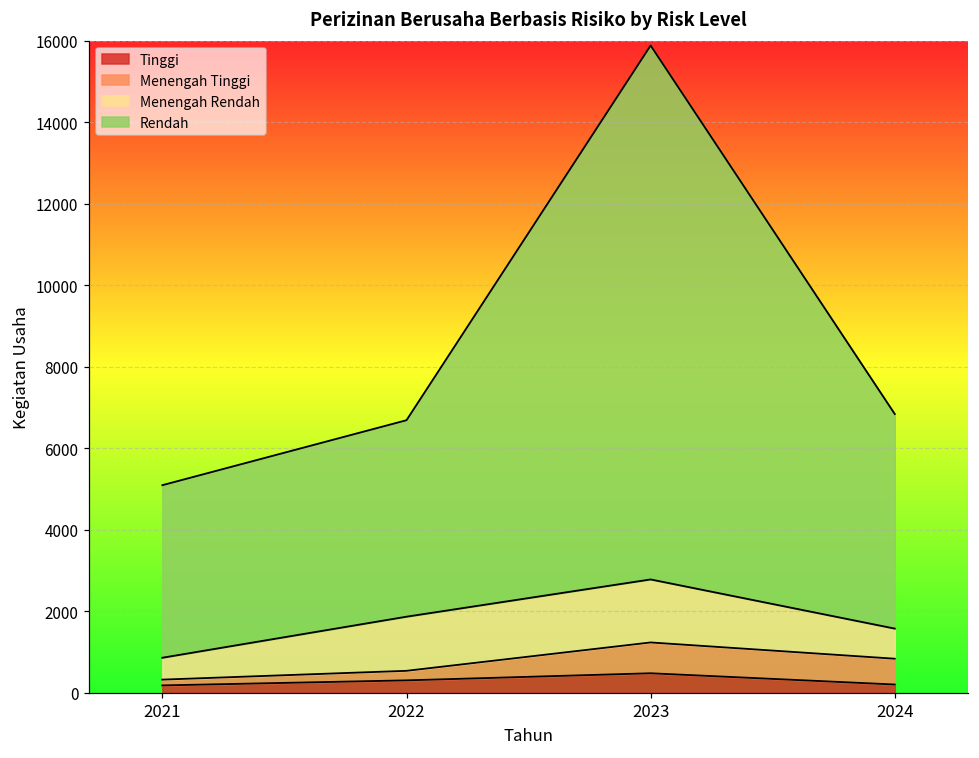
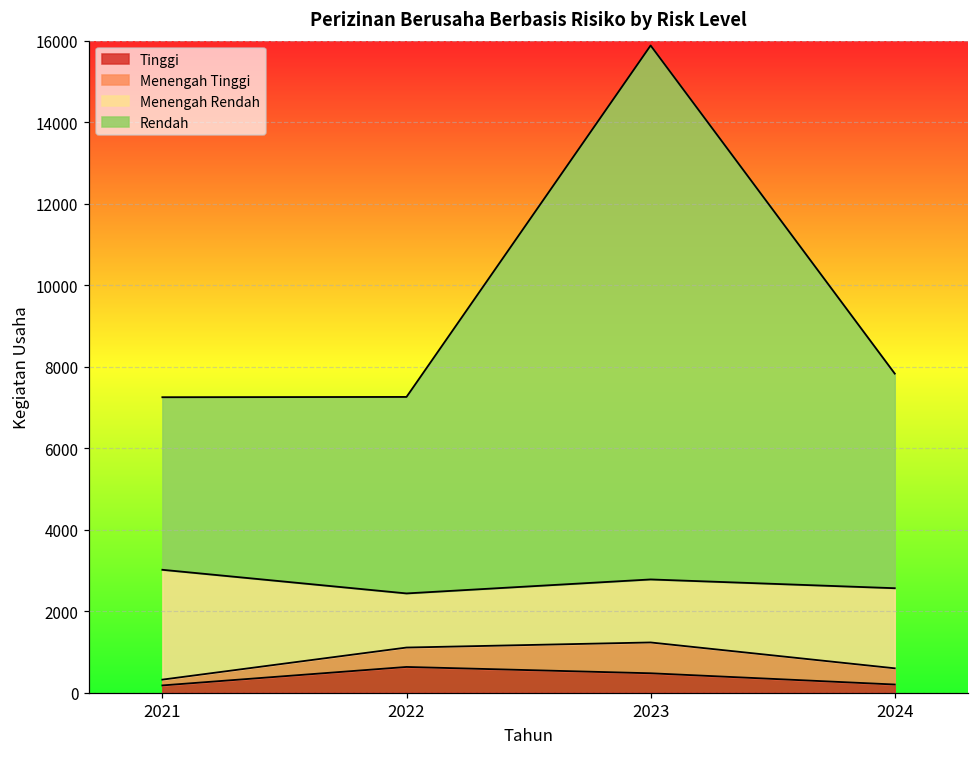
Menengah Rendah, 2021: 500 -> 2700
Tinggi, 2022: 300 -> 600
Menengah Tinggi, 2022: 200 -> 500
Menengah Tinggi, 2024: 600 -> 400
Menengah Rendah, 2024: 700 -> 2000
